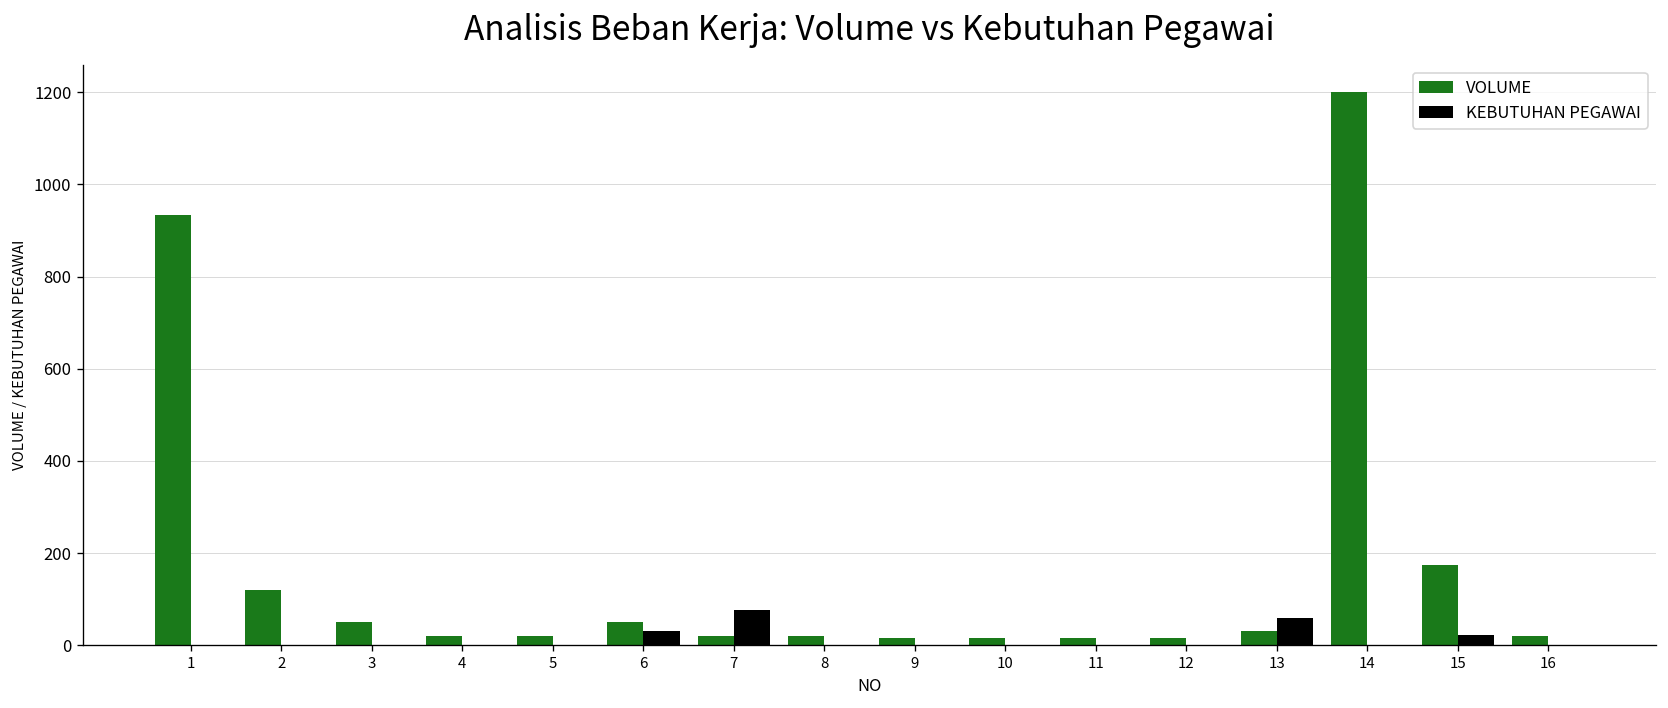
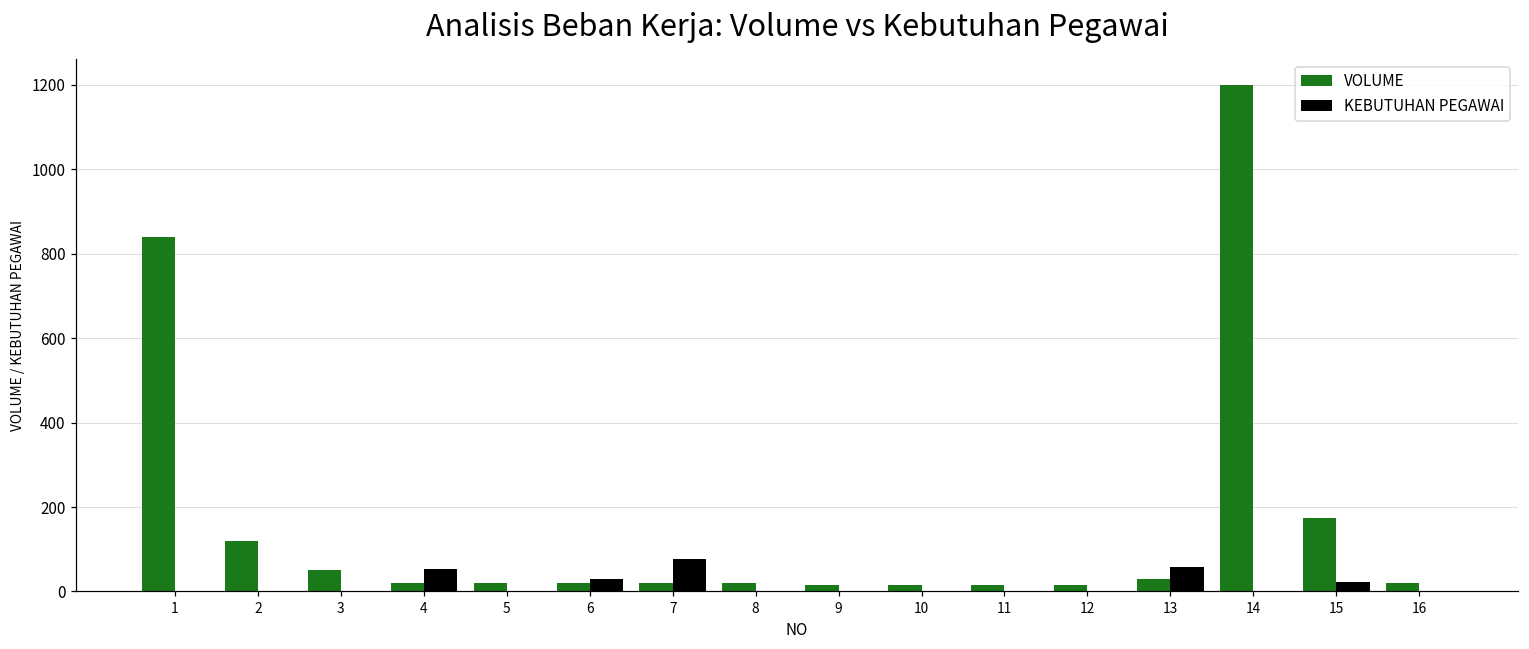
VOLUME, 1: 930 -> 840
KEBUTUHAN PEGAWAI, 4: 0 -> 50
VOLUME, 6: 50 -> 20
